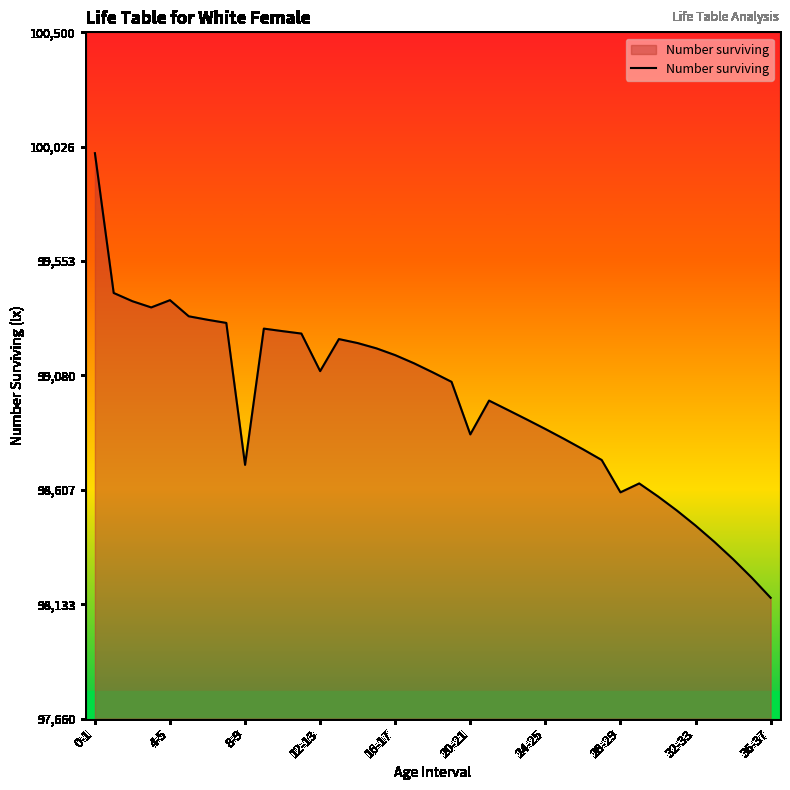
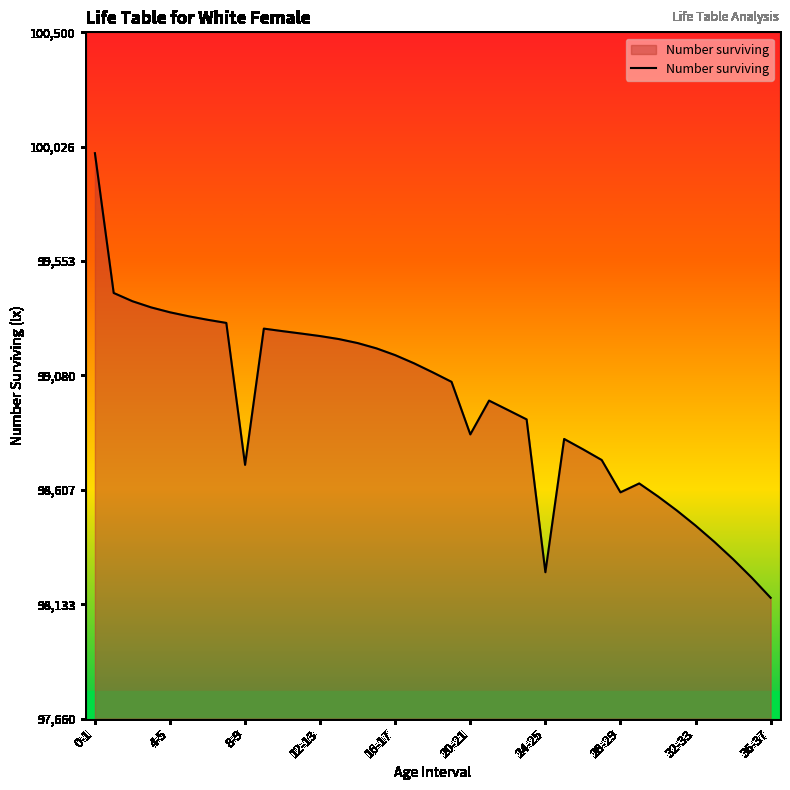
4-5: 99,390 -> 99,340
12-13: 99,100 -> 99,240
24-25: 98,860 -> 98,270
